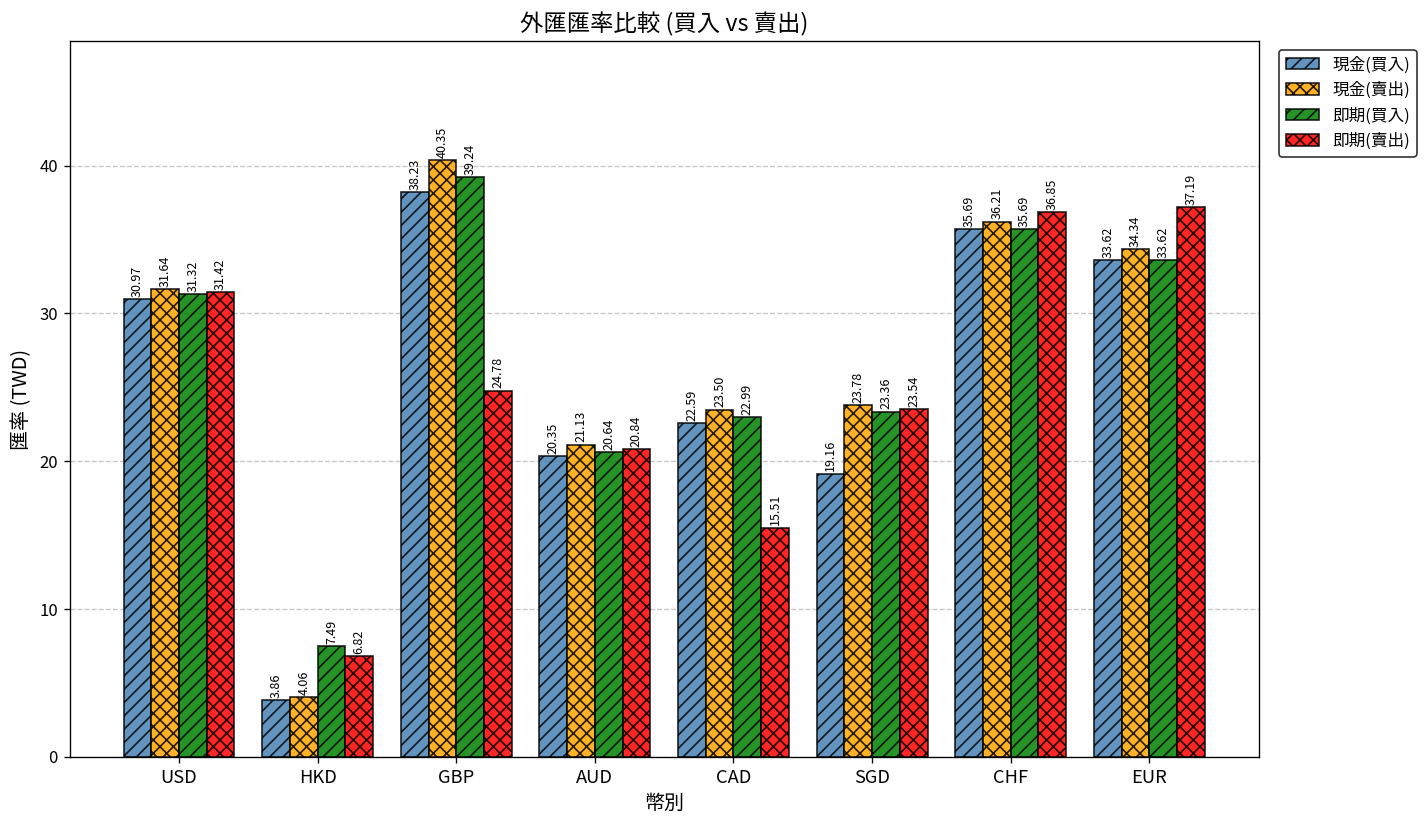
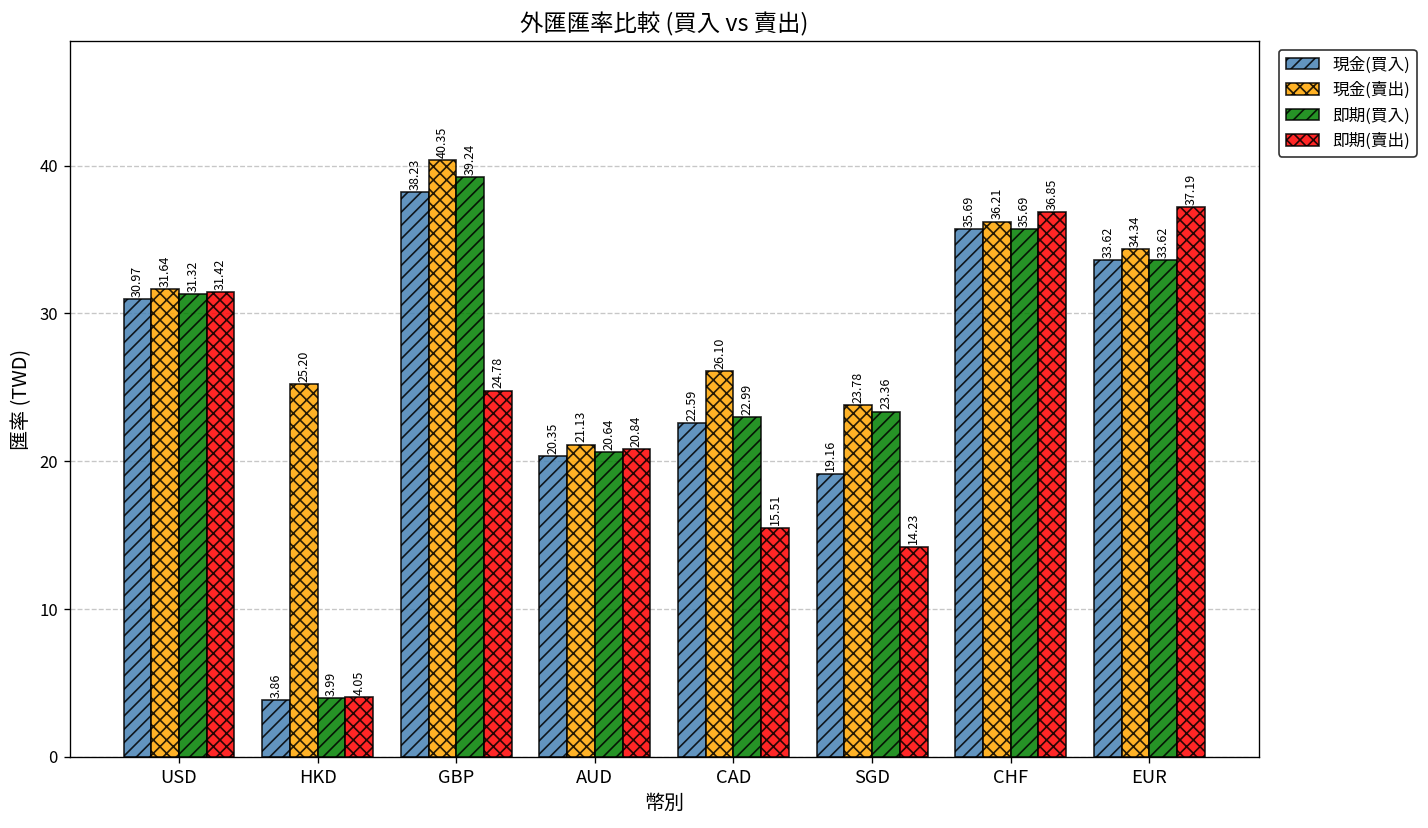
現金(賣出), HKD: 4.06 -> 25.20
即期(買入), HKD: 7.49 -> 3.99
即期(賣出), HKD: 6.82 -> 4.05
現金(賣出), CAD: 23.50 -> 26.10
即期(賣出), SGD: 23.54 -> 14.23
